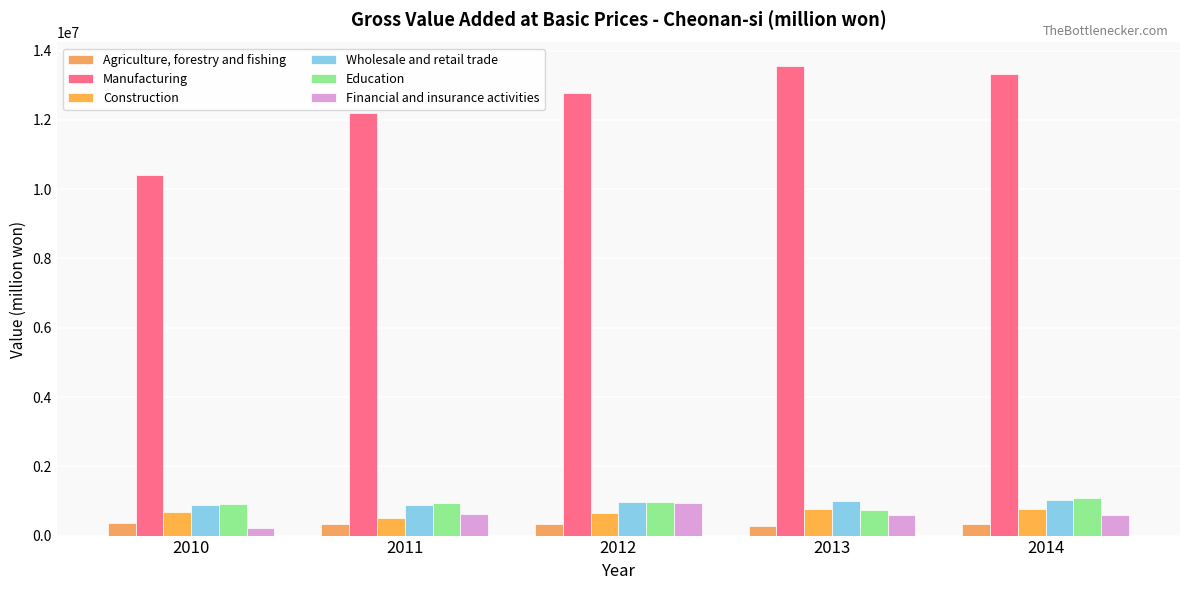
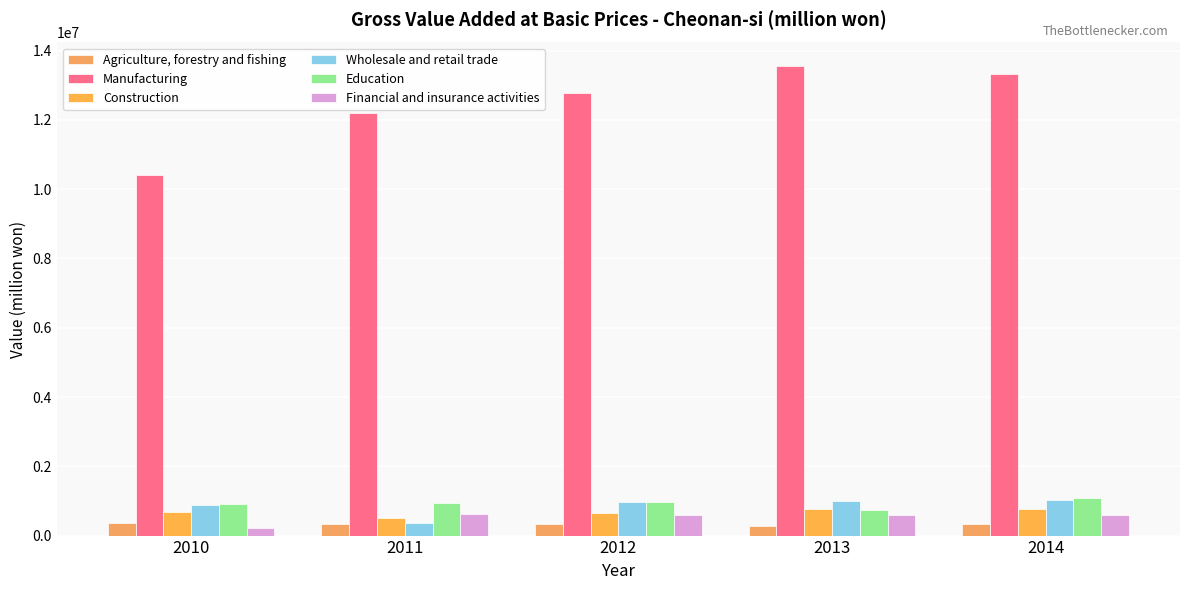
Wholesale and retail trade, 2011: 900000 -> 400000
Financial and insurance activities, 2012: 900000 -> 600000
